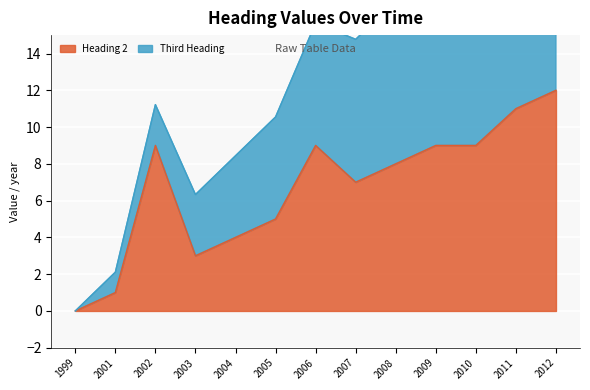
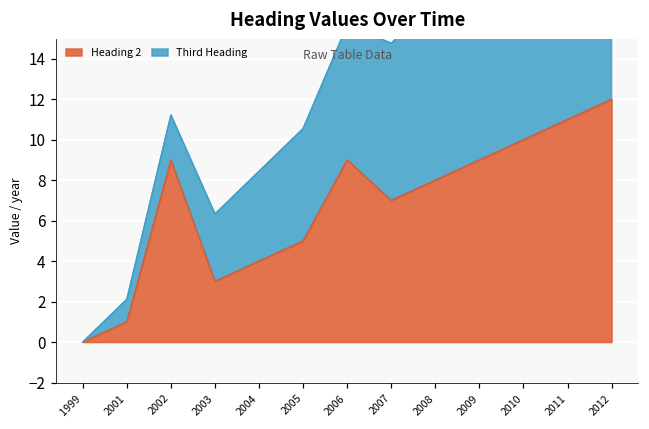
Heading 2, 2010: 9 -> 10
